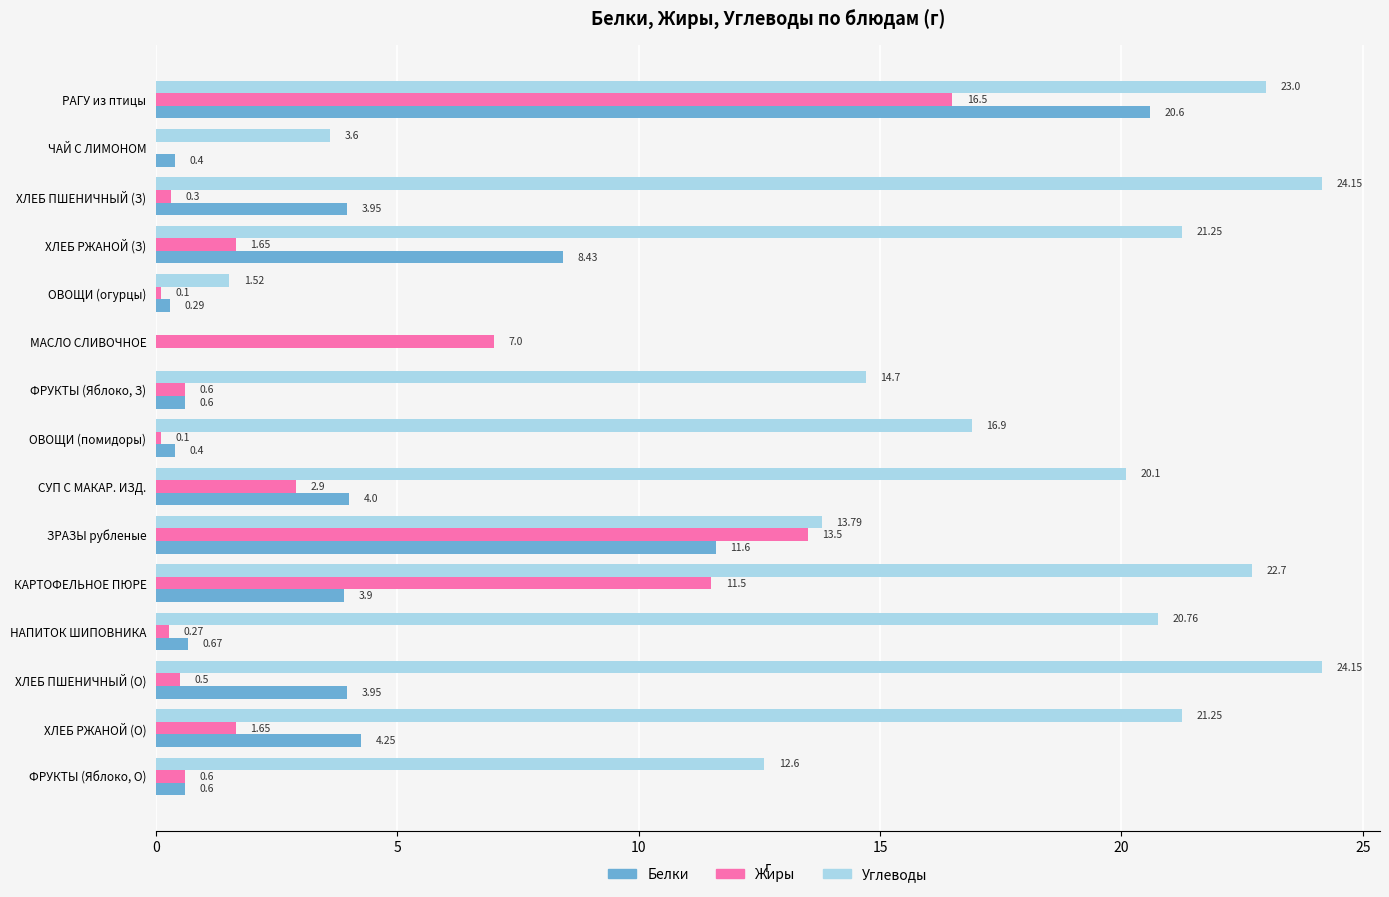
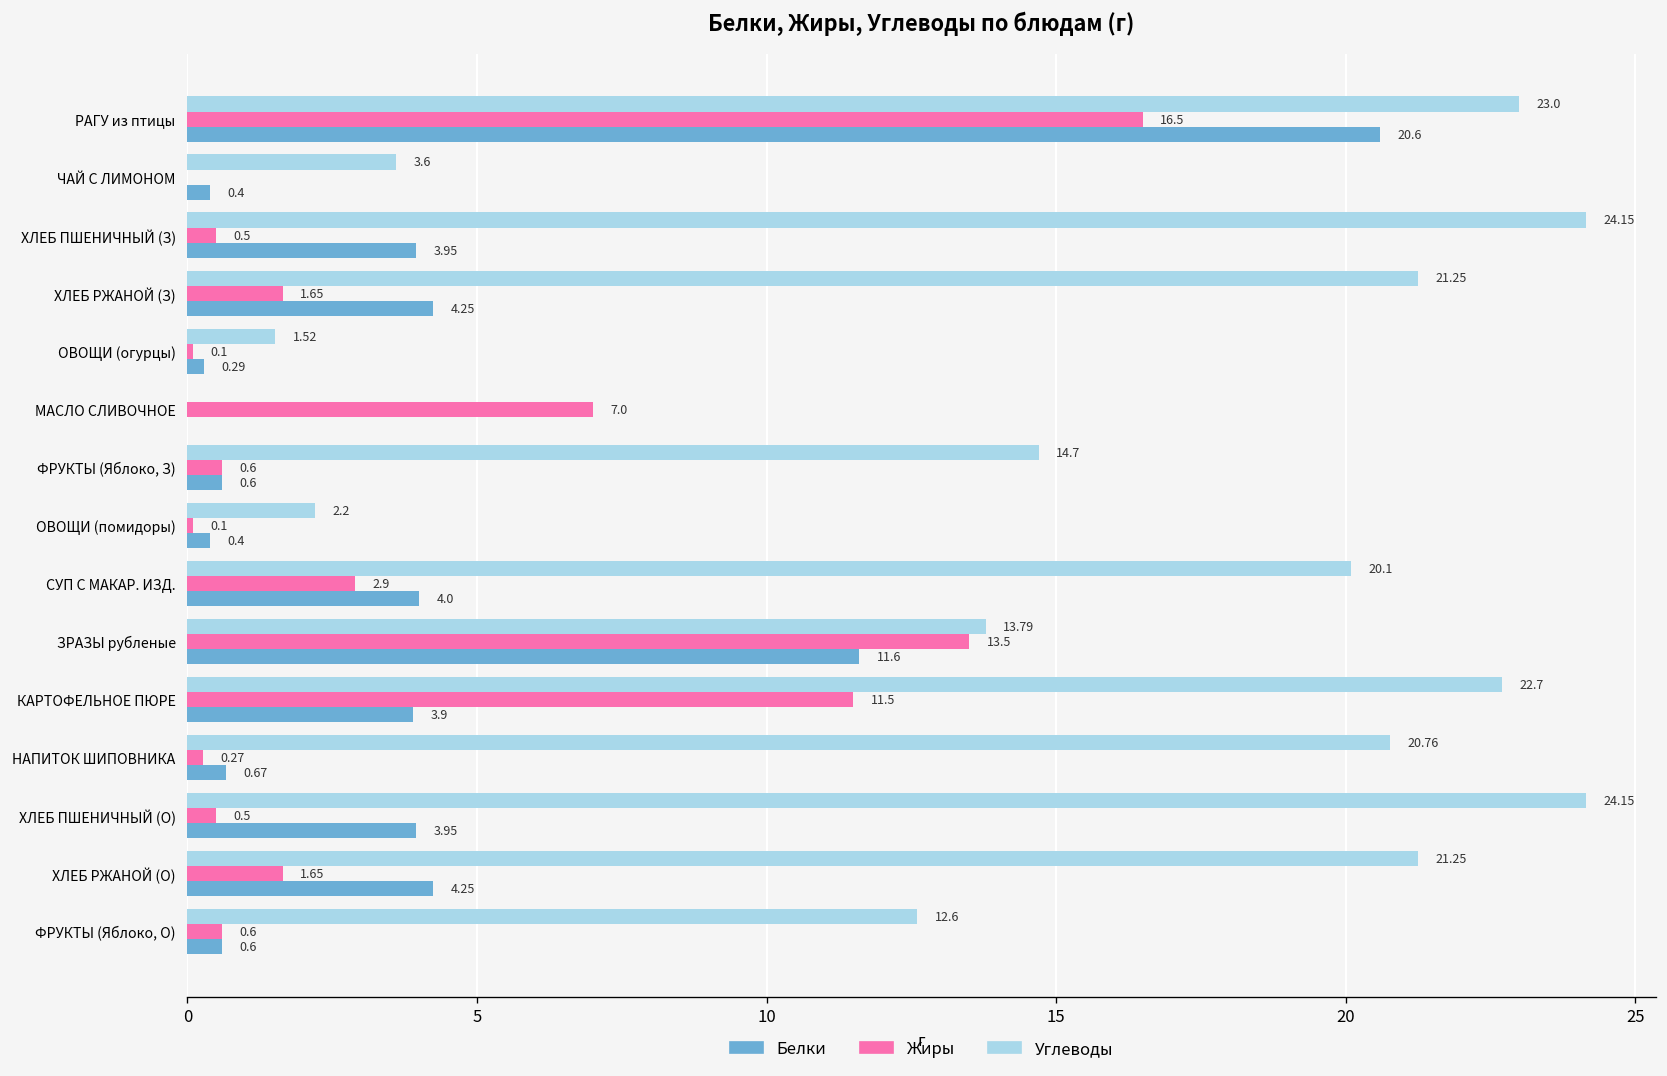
Жиры, ХЛЕБ ПШЕНИЧНЫЙ (З): 0.3 -> 0.5
Белки, ХЛЕБ РЖАНОЙ (З): 8.43 -> 4.25
Углеводы, ОВОЩИ (помидоры): 16.9 -> 2.2
